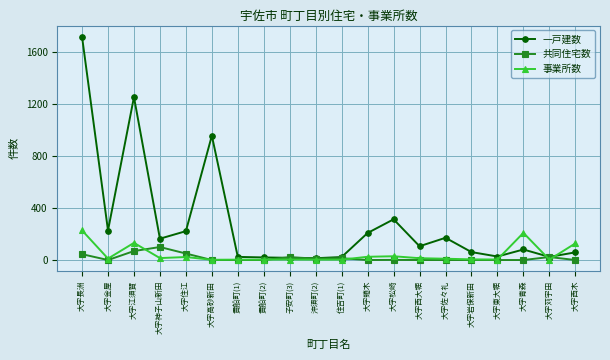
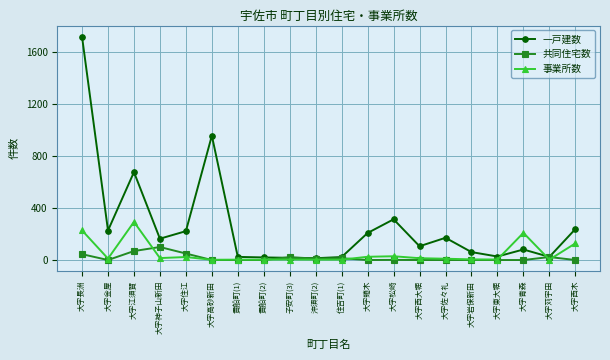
一戸建数, 大字江須賀: 1250 -> 680
事業所数, 大字江須賀: 130 -> 290
一戸建数, 大字西木: 60 -> 240
